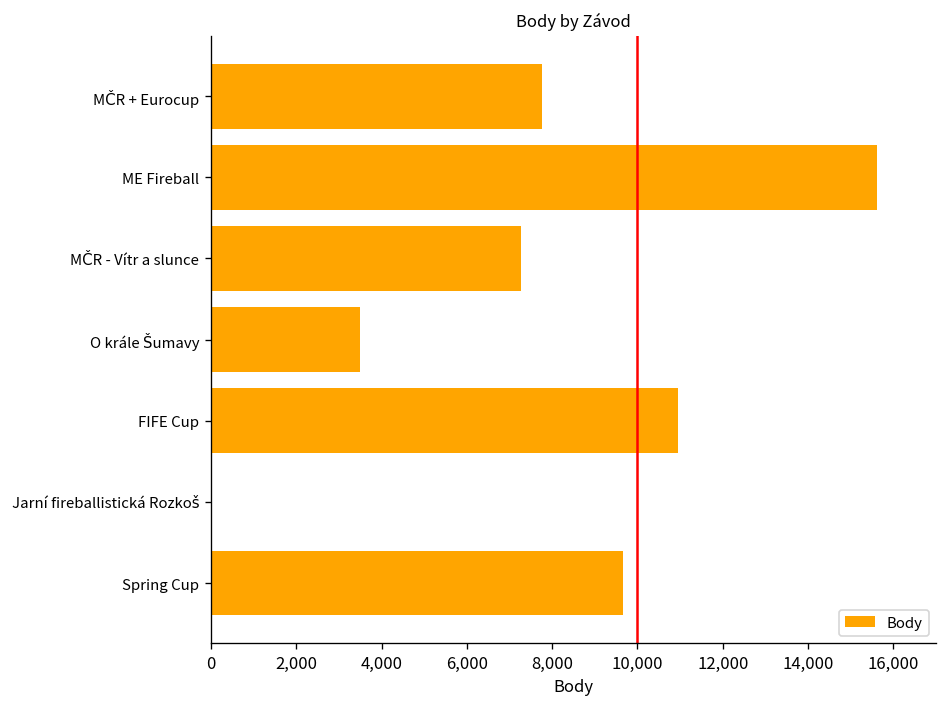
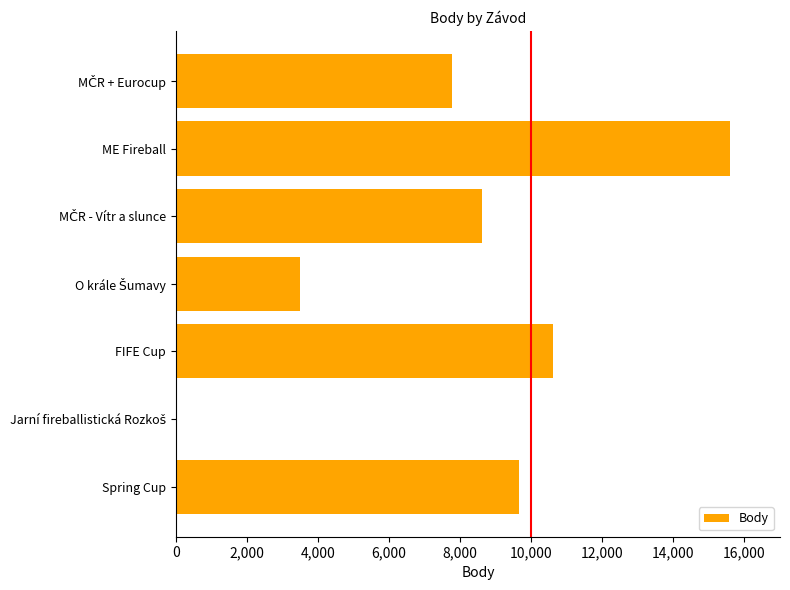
MČR - Vítr a slunce: 7,300 -> 8,600
FIFE Cup: 11,000 -> 10,600
